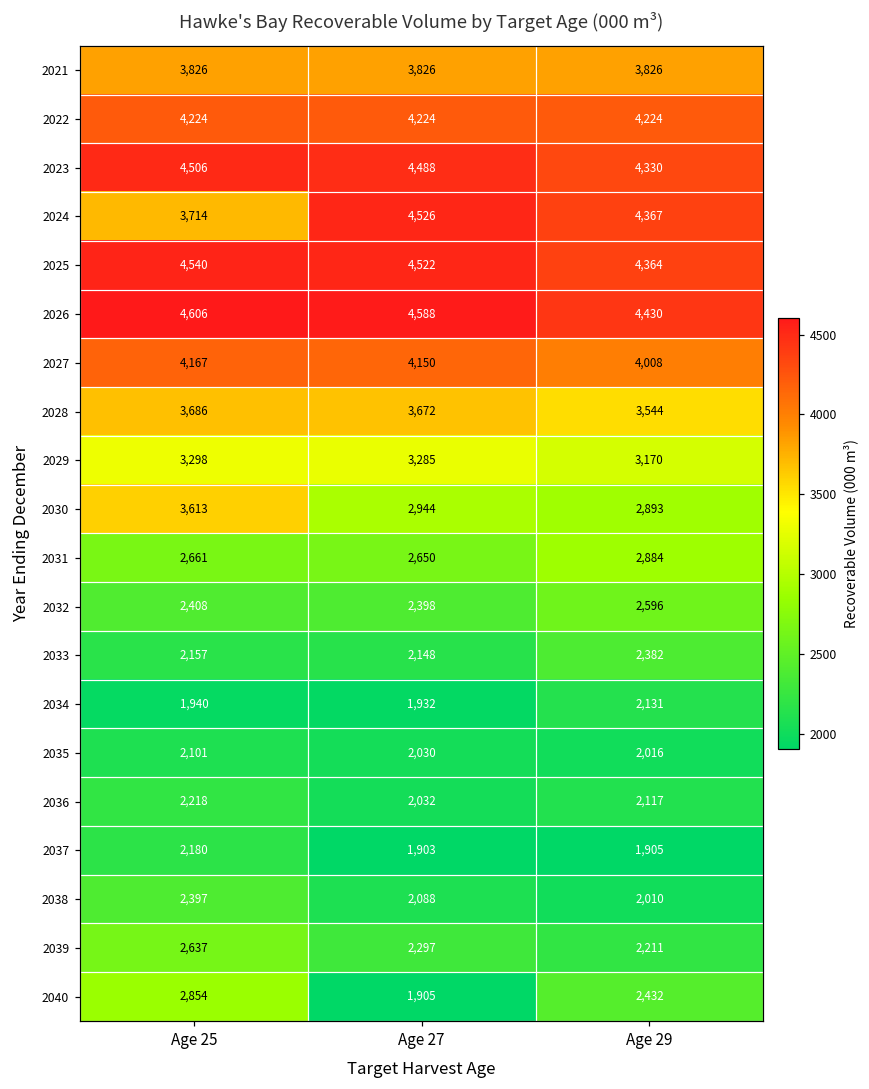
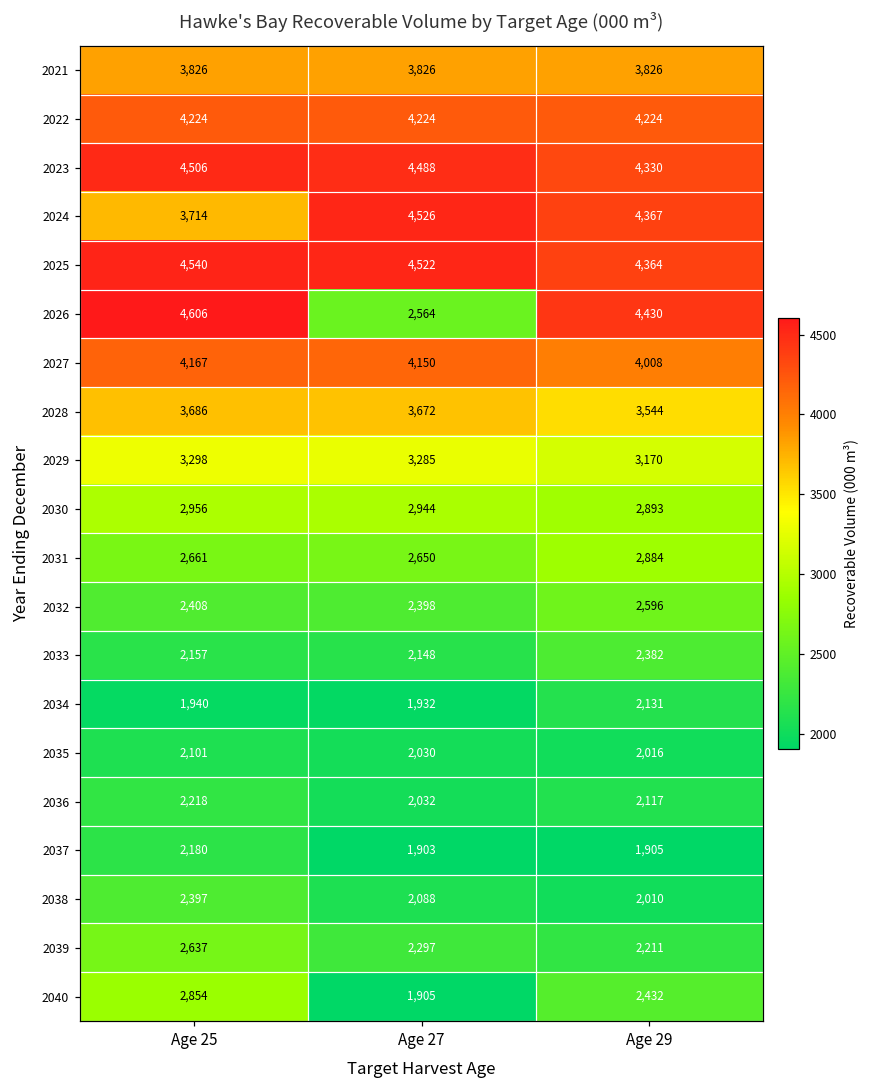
2026, Age 27: 4,588 -> 2,564
2030, Age 25: 3,613 -> 2,956
